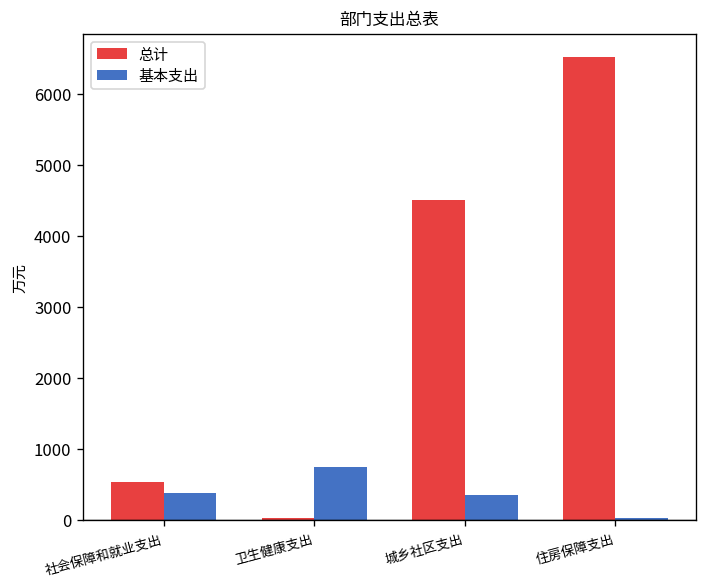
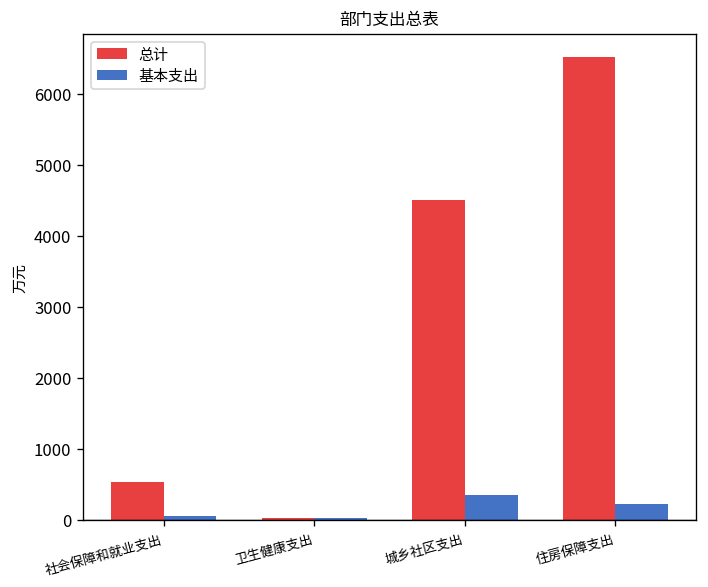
基本支出, 社会保障和就业支出: 400 -> 100
基本支出, 卫生健康支出: 800 -> 0
基本支出, 住房保障支出: 0 -> 200
